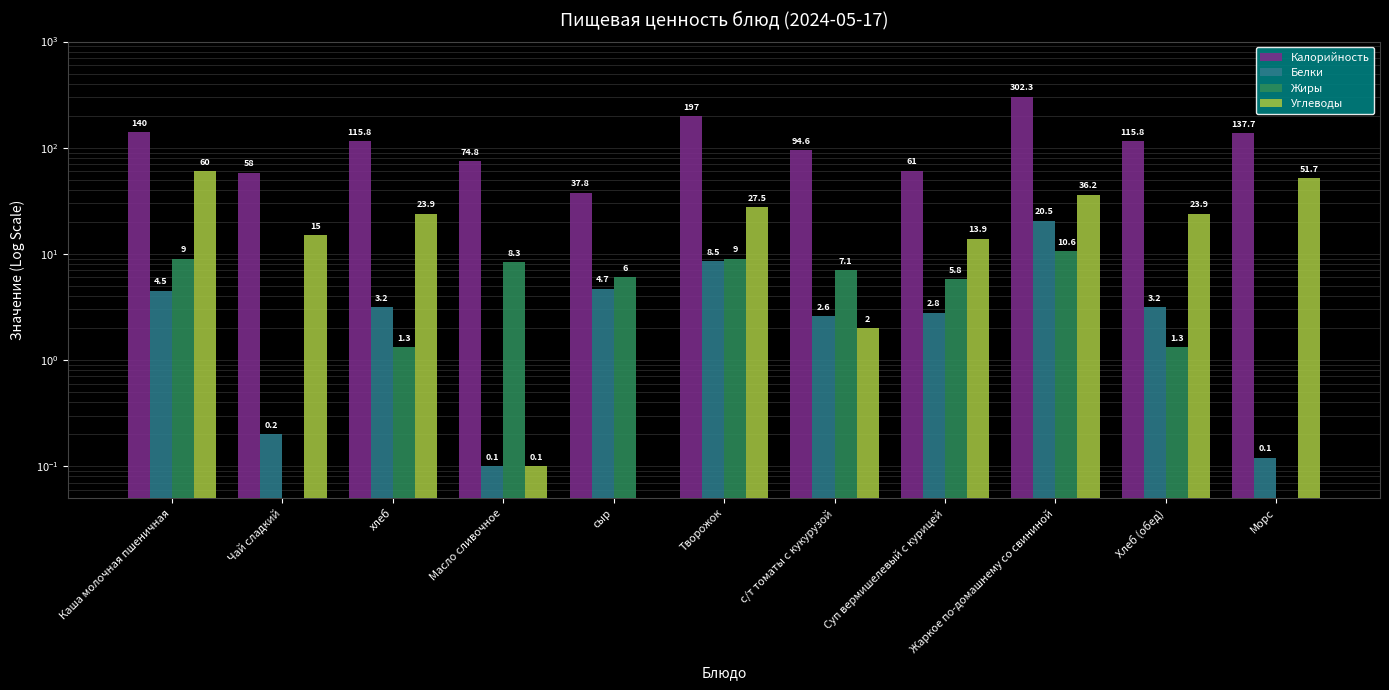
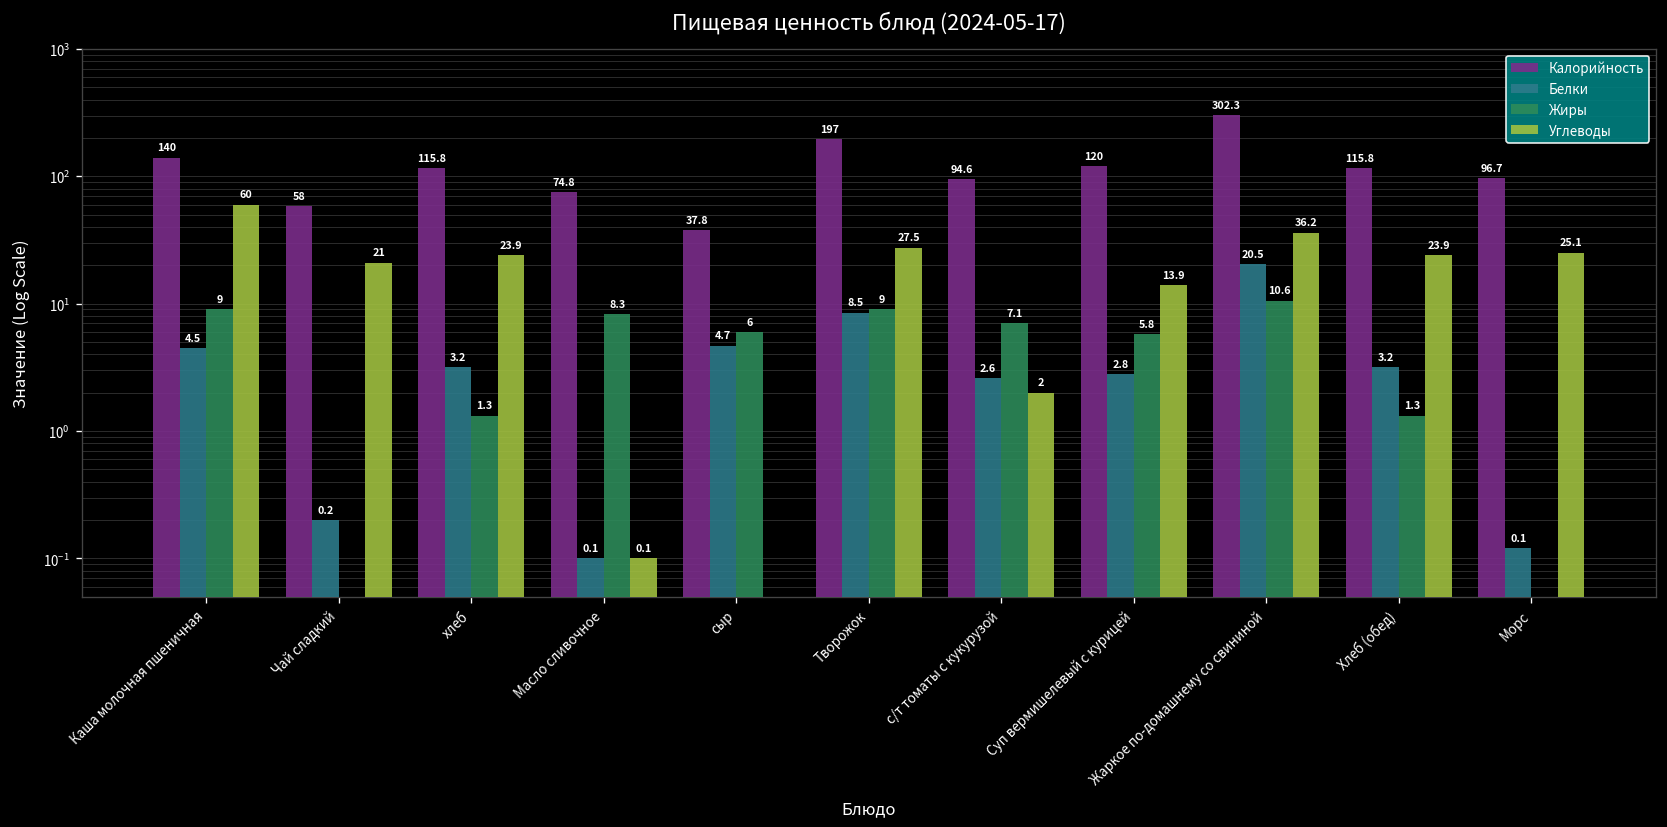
Углеводы, Чай сладкий: 15 -> 21
Калорийность, Суп вермишелевый с курицей: 61 -> 120
Калорийность, Морс: 137.7 -> 96.7
Углеводы, Морс: 51.7 -> 25.1
